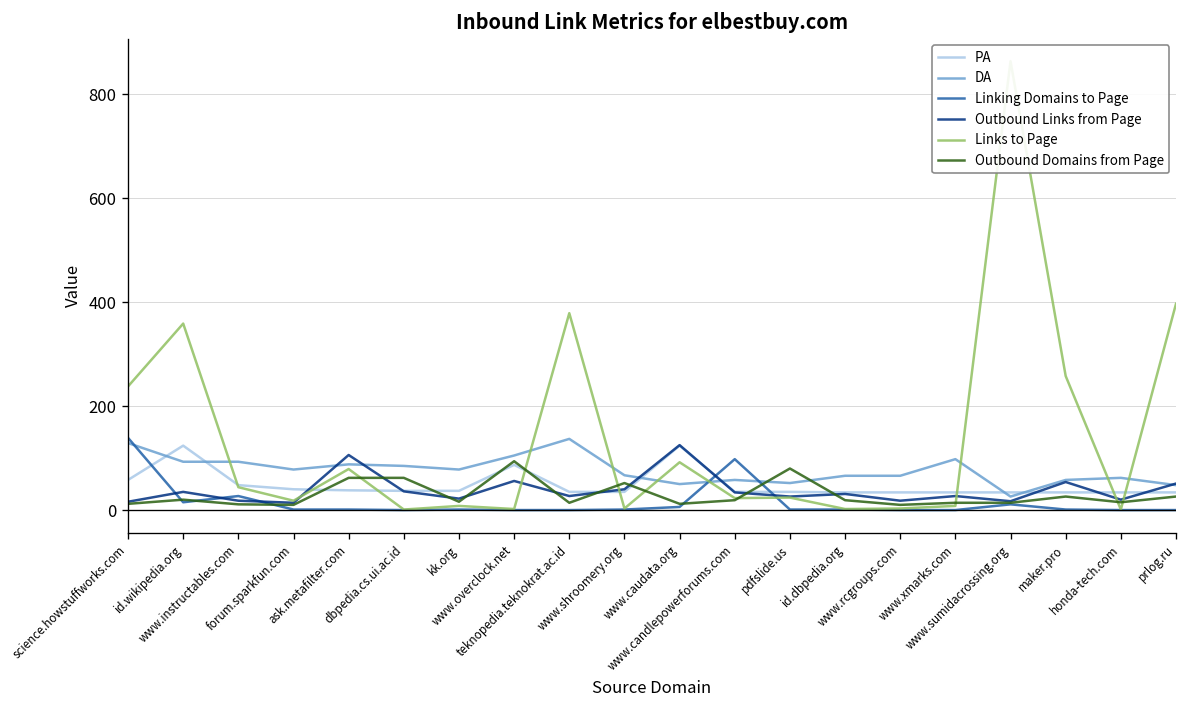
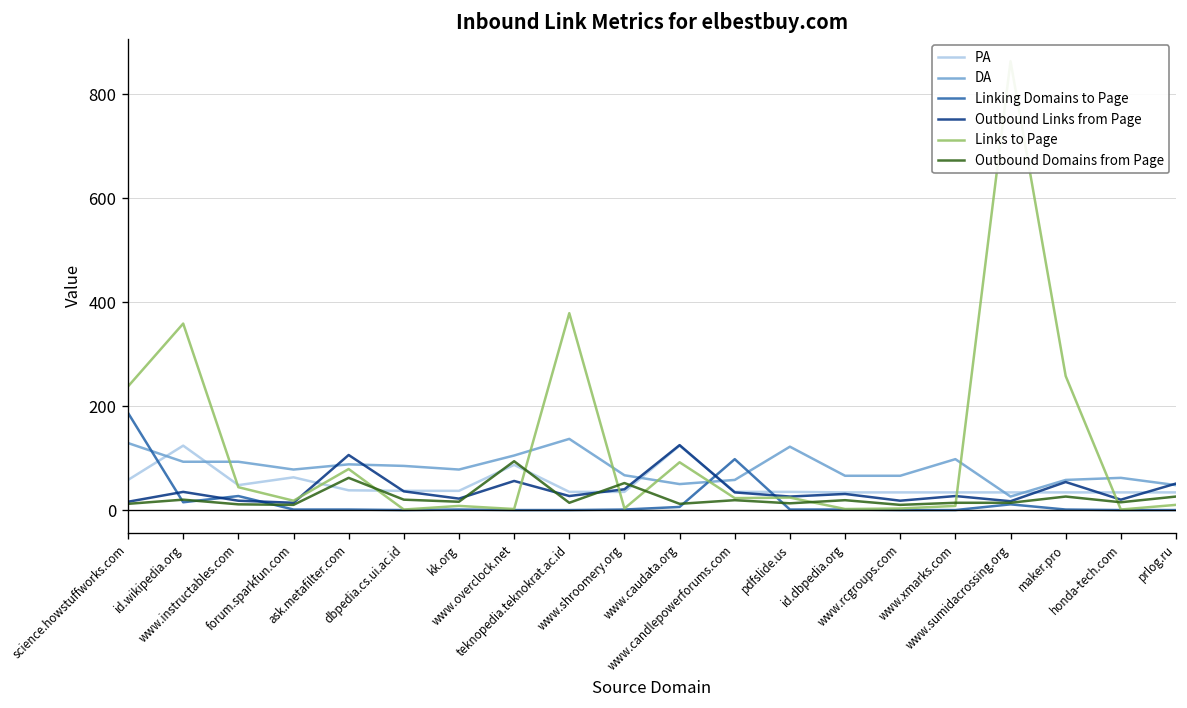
Linking Domains to Page, science.howstuffworks.com: 140 -> 190
PA, forum.sparkfun.com: 40 -> 60
Outbound Domains from Page, dbpedia.cs.ui.ac.id: 60 -> 20
DA, pdfslide.us: 50 -> 120
Outbound Domains from Page, pdfslide.us: 80 -> 10
Links to Page, prlog.ru: 400 -> 10
